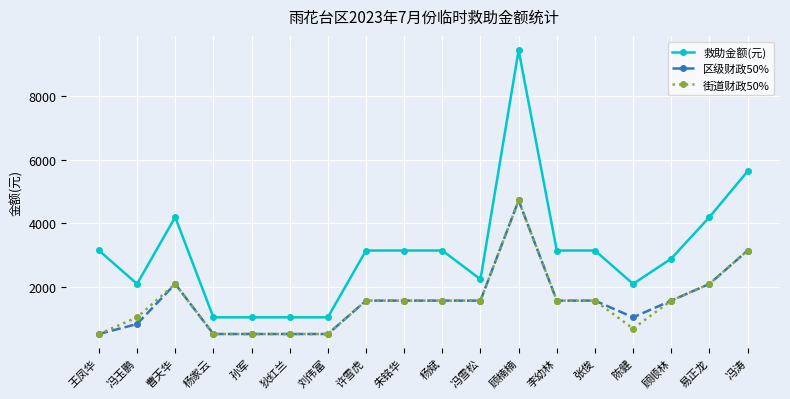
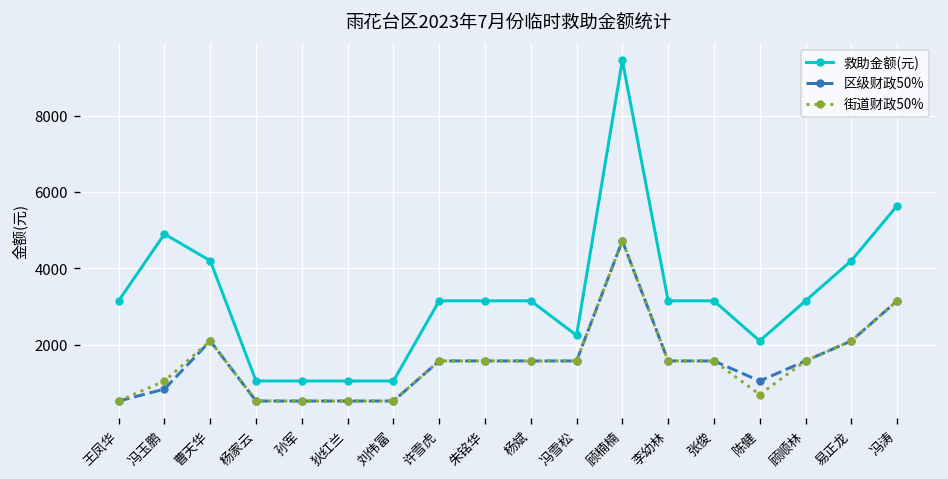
救助金额(元), 冯玉鹏: 2100 -> 4900
救助金额(元), 顾顺林: 2900 -> 3200
